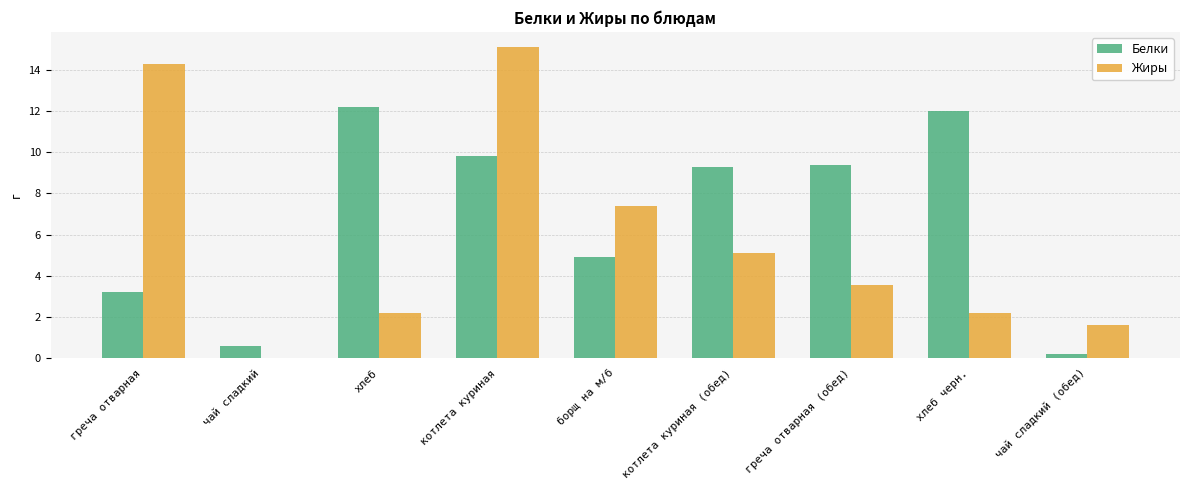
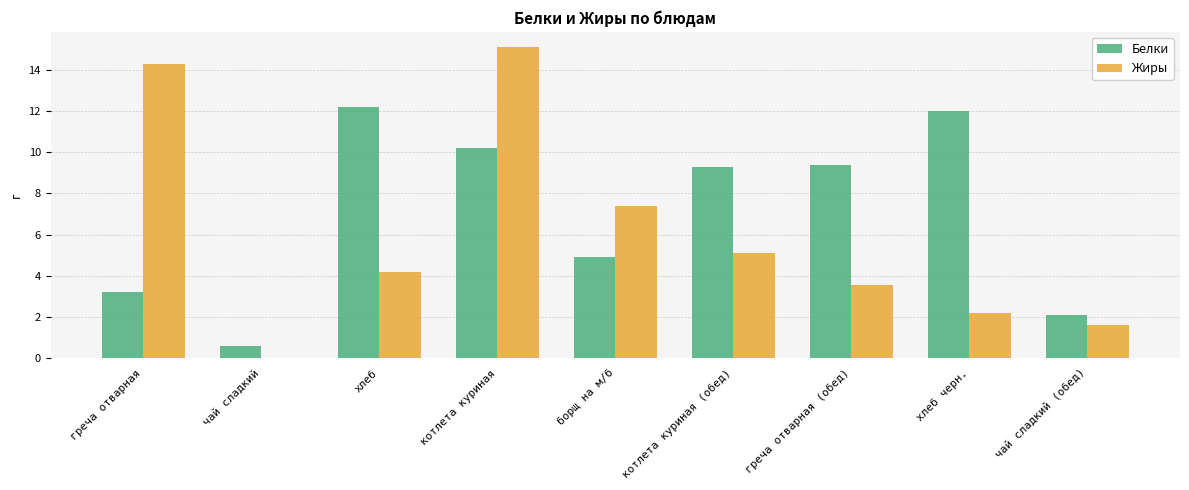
Жиры, хлеб: 2.2 -> 4.2
Белки, котлета куриная: 9.8 -> 10.2
Белки, чай сладкий (обед): 0.2 -> 2.1
